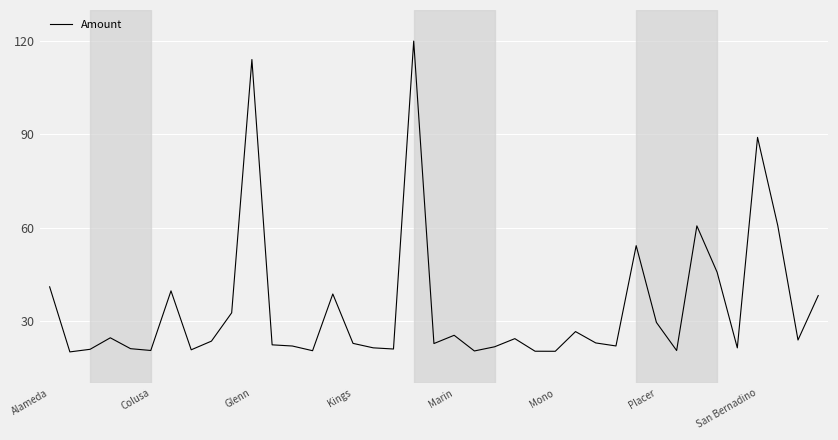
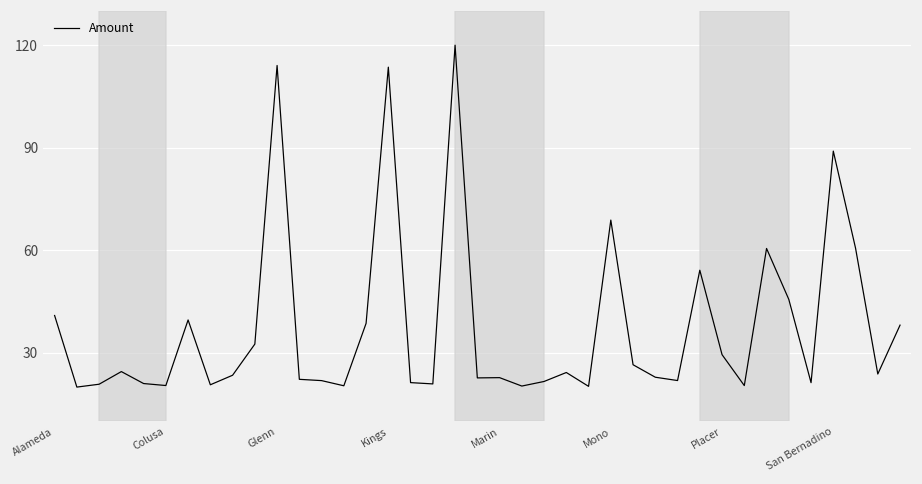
Kings: 23 -> 114
Marin: 25 -> 23
Mono: 20 -> 69
